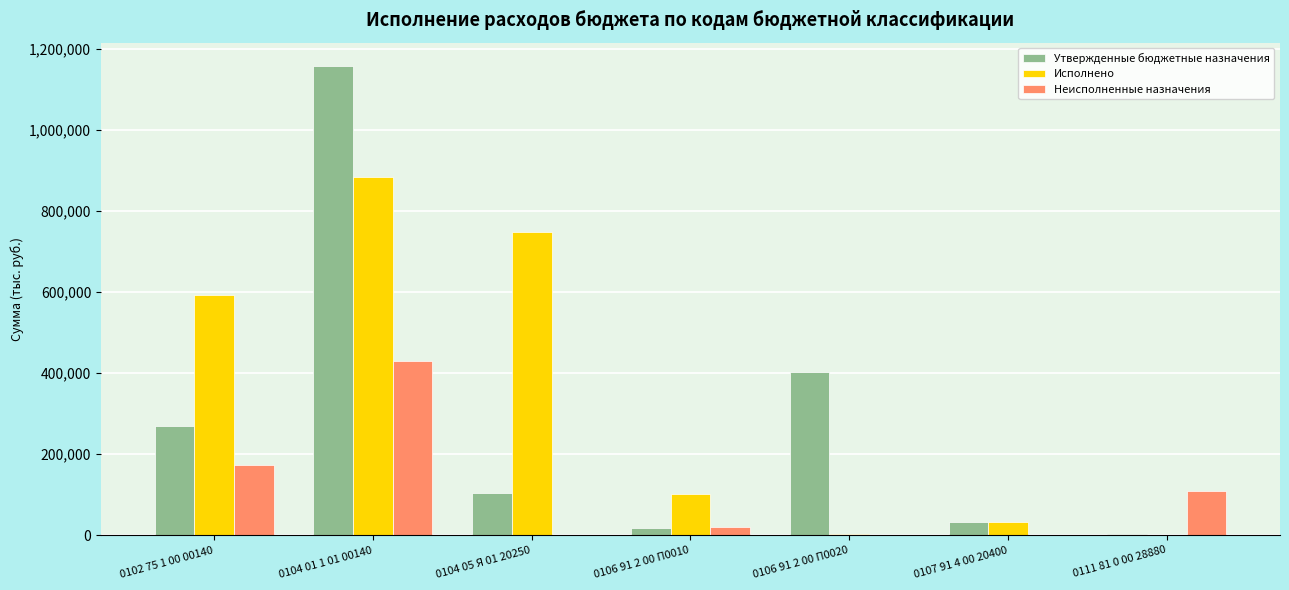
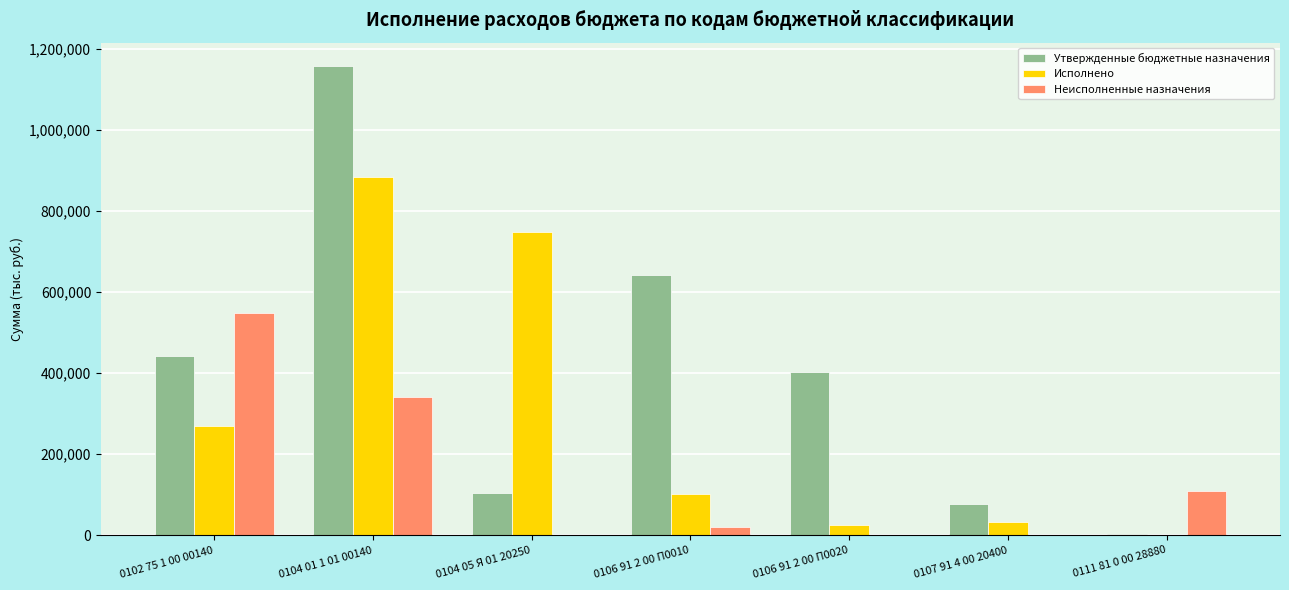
Утвержденные бюджетные назначения, 0102 75 1 00 00140: 270,000 -> 440,000
Исполнено, 0102 75 1 00 00140: 590,000 -> 270,000
Неисполненные назначения, 0102 75 1 00 00140: 170,000 -> 550,000
Неисполненные назначения, 0104 01 1 01 00140: 430,000 -> 340,000
Утвержденные бюджетные назначения, 0106 91 2 00 П0010: 20,000 -> 640,000
Исполнено, 0106 91 2 00 П0020: 0 -> 30,000
Утвержденные бюджетные назначения, 0107 91 4 00 20400: 30,000 -> 80,000
